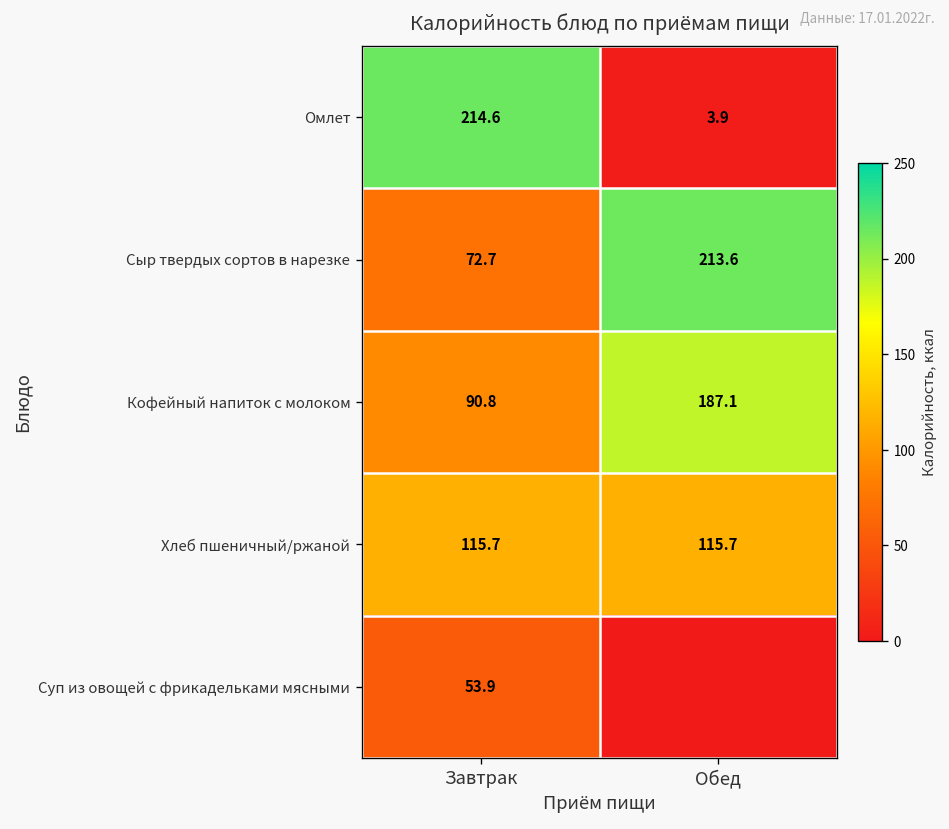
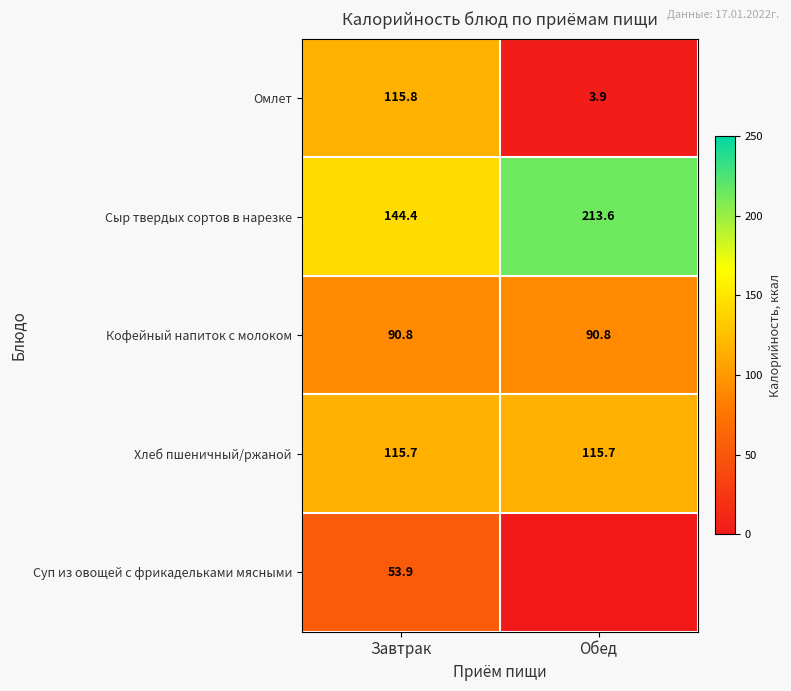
Омлет, Завтрак: 214.6 -> 115.8
Сыр твердых сортов в нарезке, Завтрак: 72.7 -> 144.4
Кофейный напиток с молоком, Обед: 187.1 -> 90.8
